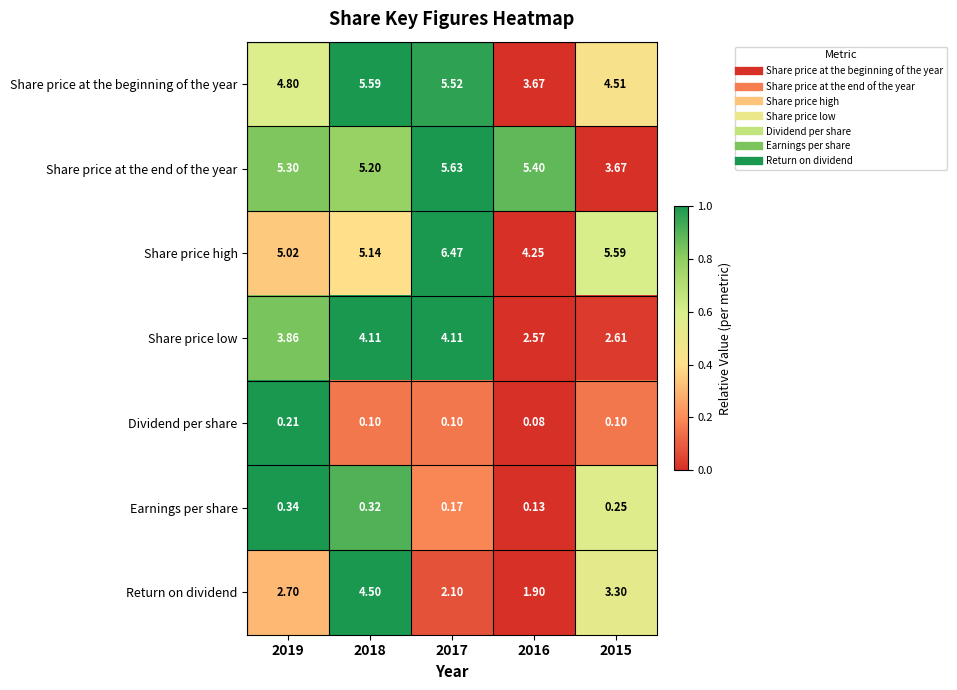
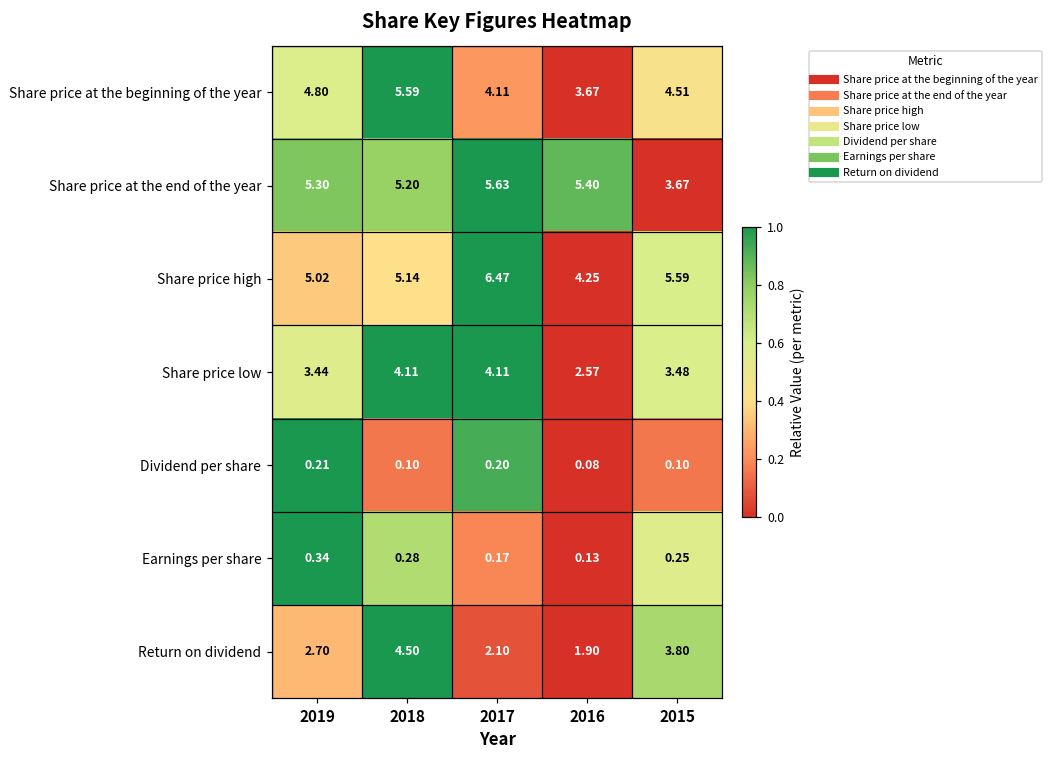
Share price at the beginning of the year, 2017: 5.52 -> 4.11
Share price low, 2019: 3.86 -> 3.44
Share price low, 2015: 2.61 -> 3.48
Dividend per share, 2017: 0.10 -> 0.20
Earnings per share, 2018: 0.32 -> 0.28
Return on dividend, 2015: 3.30 -> 3.80
